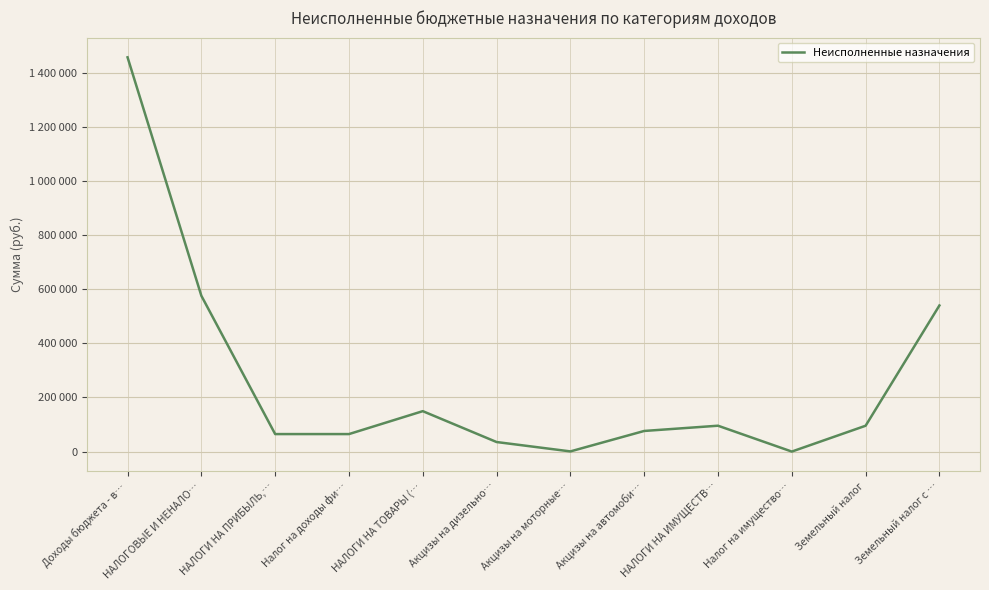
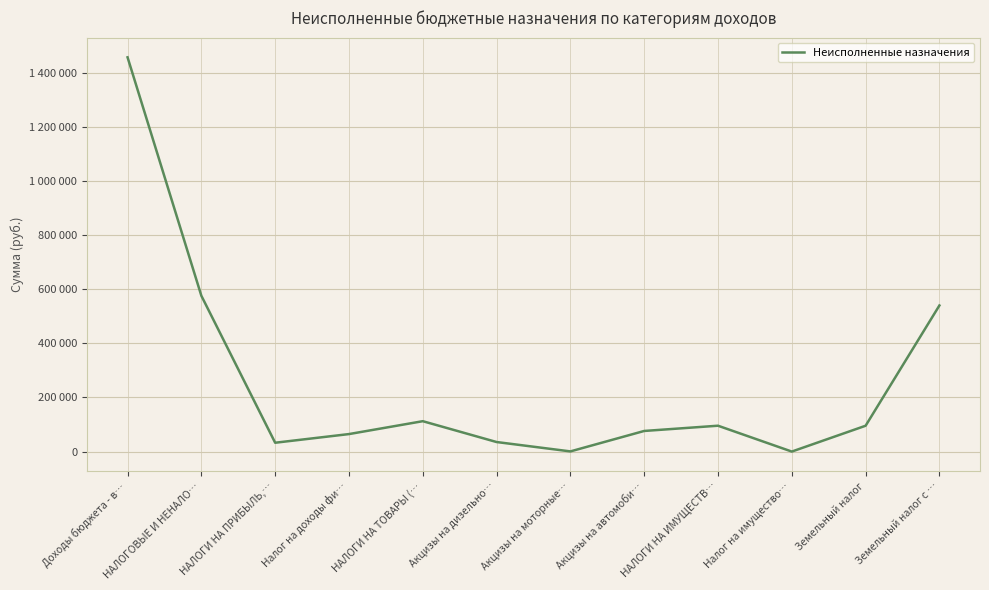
НАЛОГИ НА ПРИБЫЛЬ,…: 60000 -> 30000
НАЛОГИ НА ТОВАРЫ (…: 150000 -> 110000
